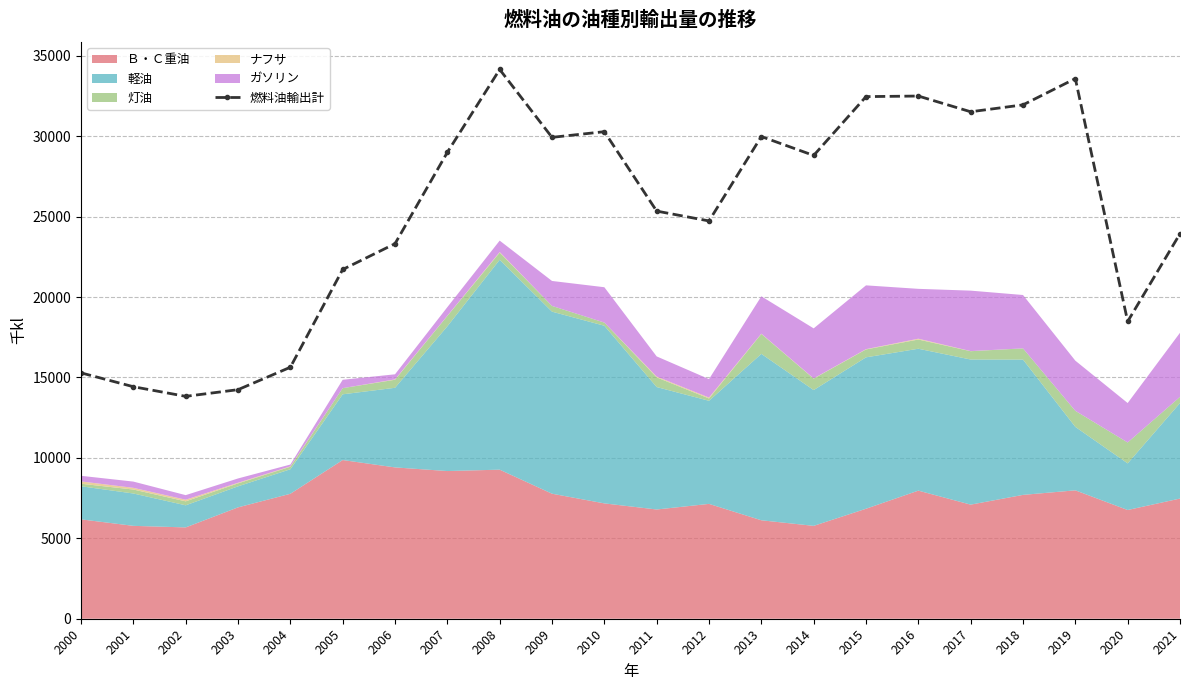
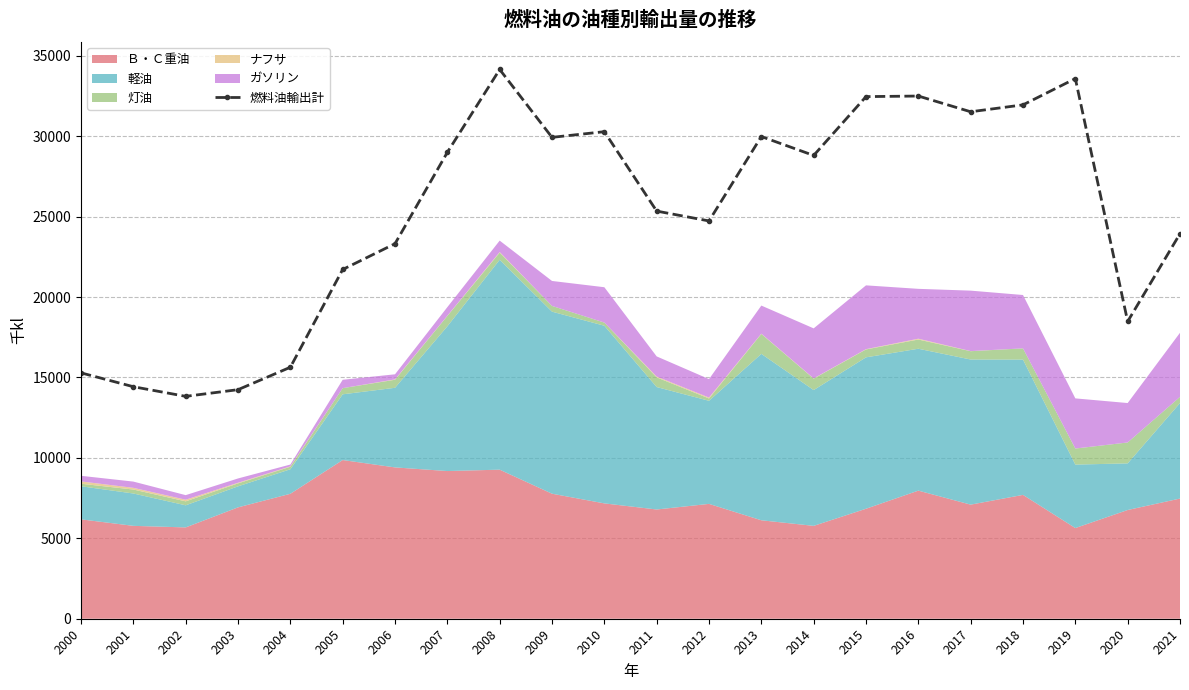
ガソリン, 2013: 2300 -> 1700
Ｂ・Ｃ重油, 2019: 8000 -> 5600
